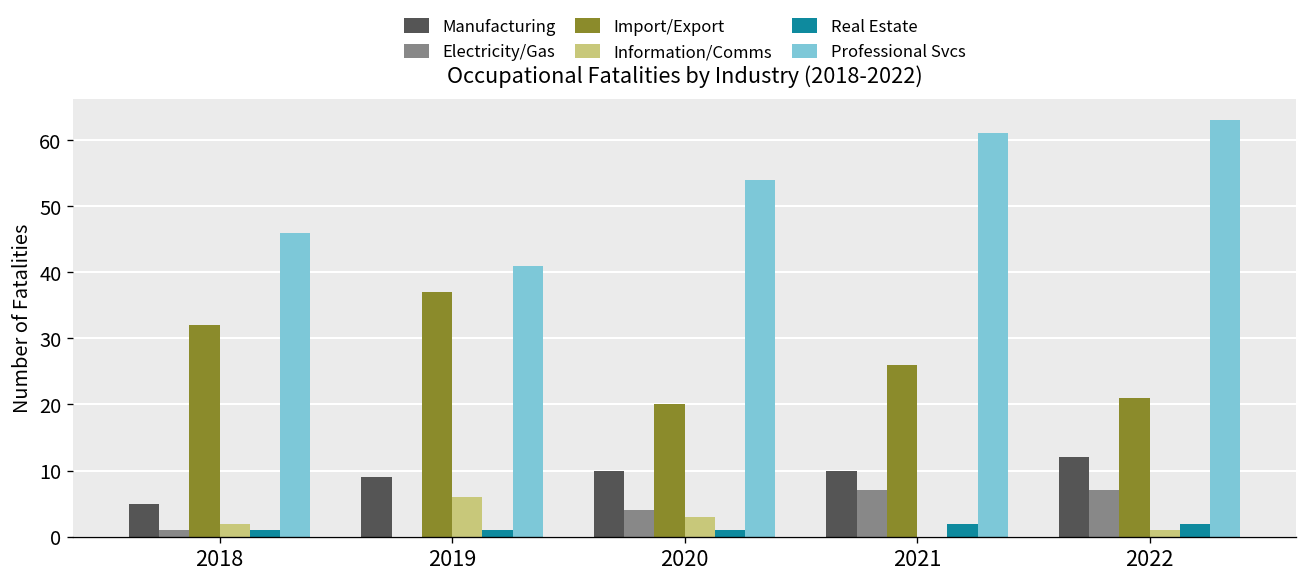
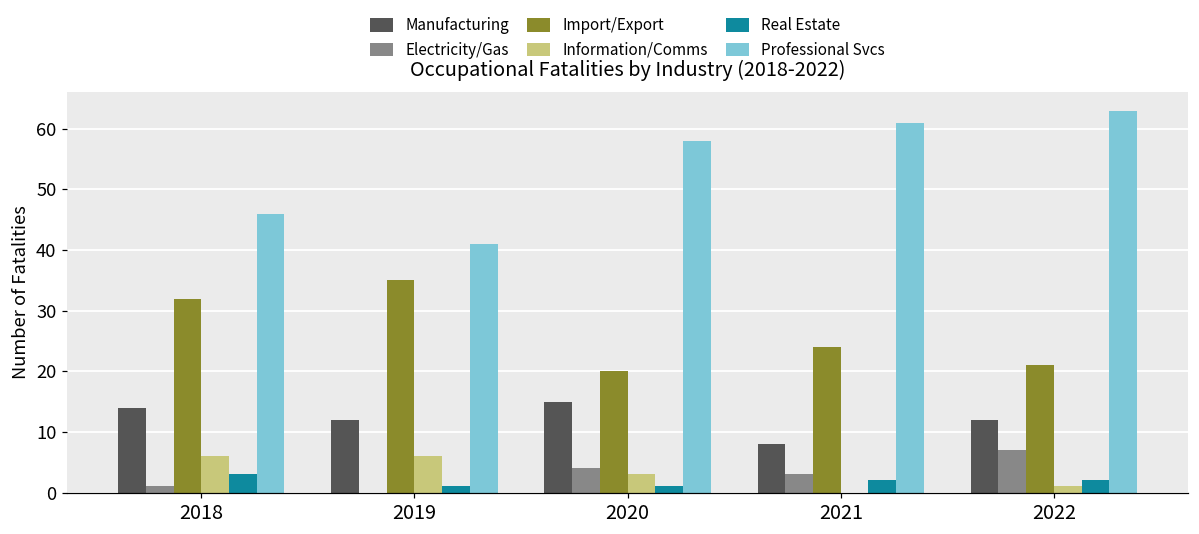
Manufacturing, 2018: 5 -> 14
Information/Comms, 2018: 2 -> 6
Real Estate, 2018: 1 -> 3
Manufacturing, 2019: 9 -> 12
Import/Export, 2019: 37 -> 35
Manufacturing, 2020: 10 -> 15
Professional Svcs, 2020: 54 -> 58
Manufacturing, 2021: 10 -> 8
Electricity/Gas, 2021: 7 -> 3
Import/Export, 2021: 26 -> 24
